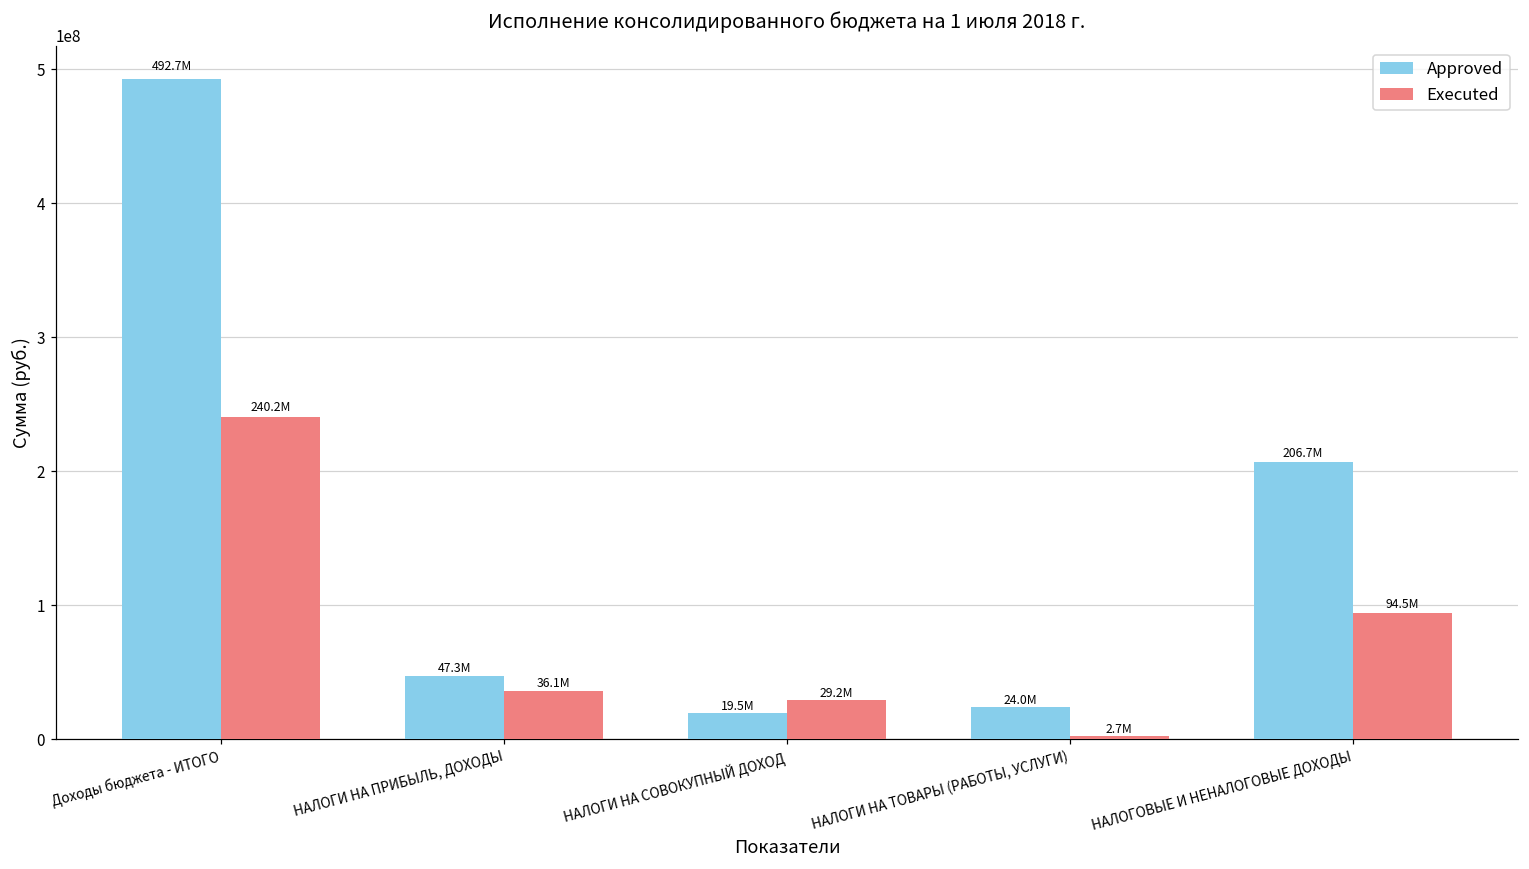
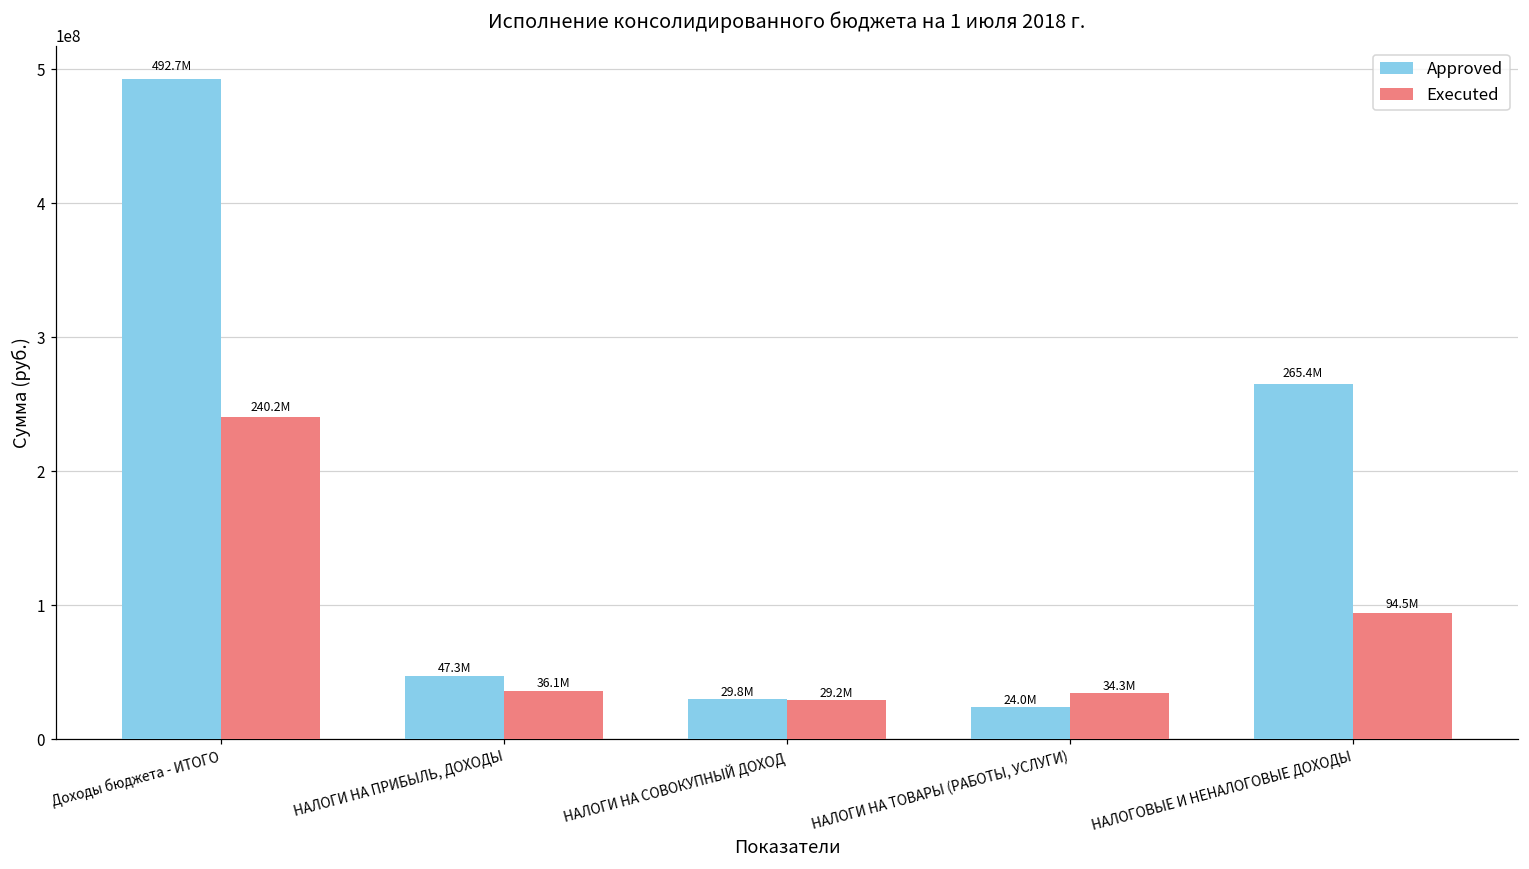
Approved, НАЛОГИ НА СОВОКУПНЫЙ ДОХОД: 19.5M -> 29.8M
Executed, НАЛОГИ НА ТОВАРЫ (РАБОТЫ, УСЛУГИ): 2.7M -> 34.3M
Approved, НАЛОГОВЫЕ И НЕНАЛОГОВЫЕ ДОХОДЫ: 206.7M -> 265.4M
